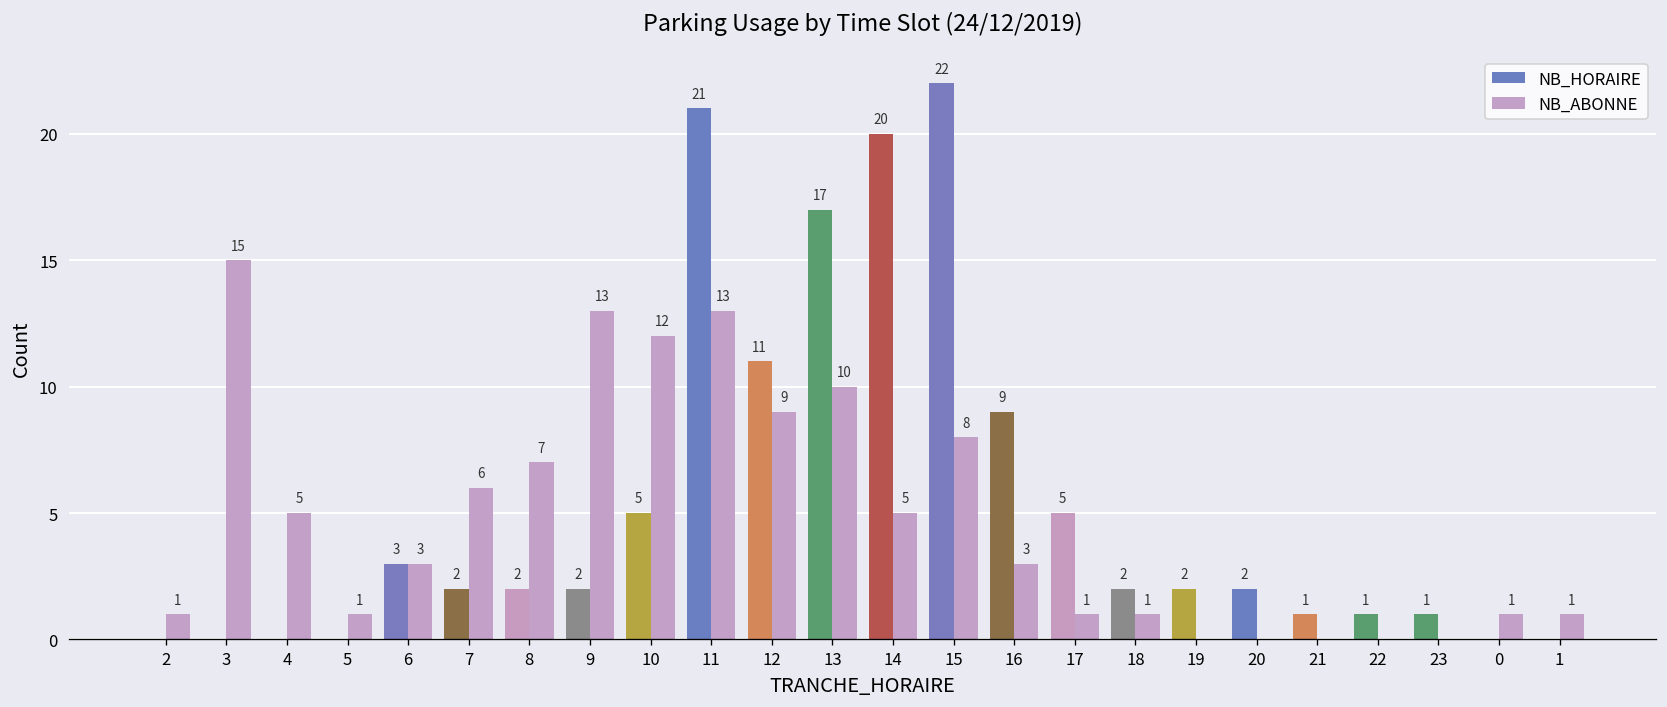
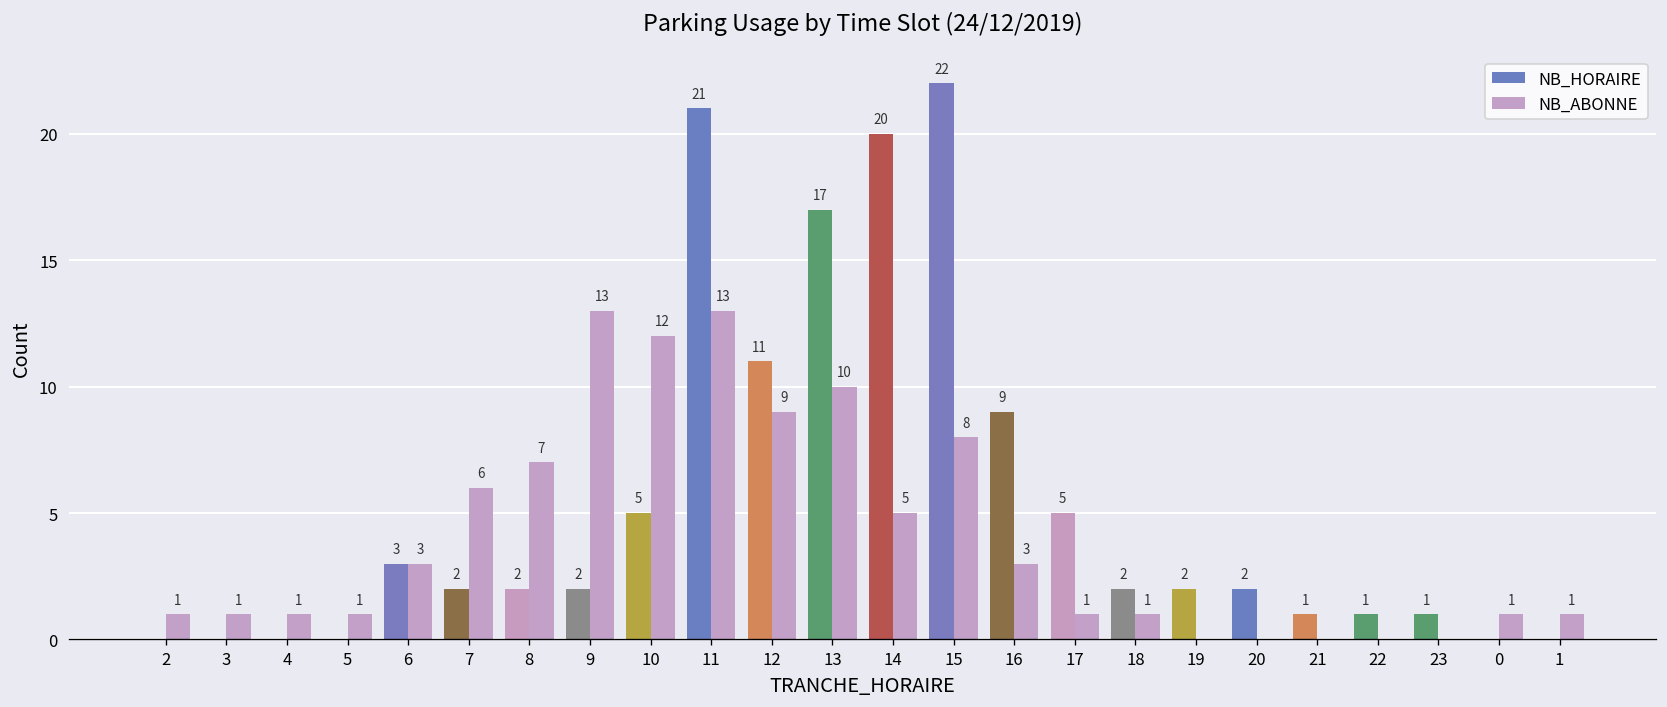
NB_ABONNE, 3: 15 -> 1
NB_ABONNE, 4: 5 -> 1
